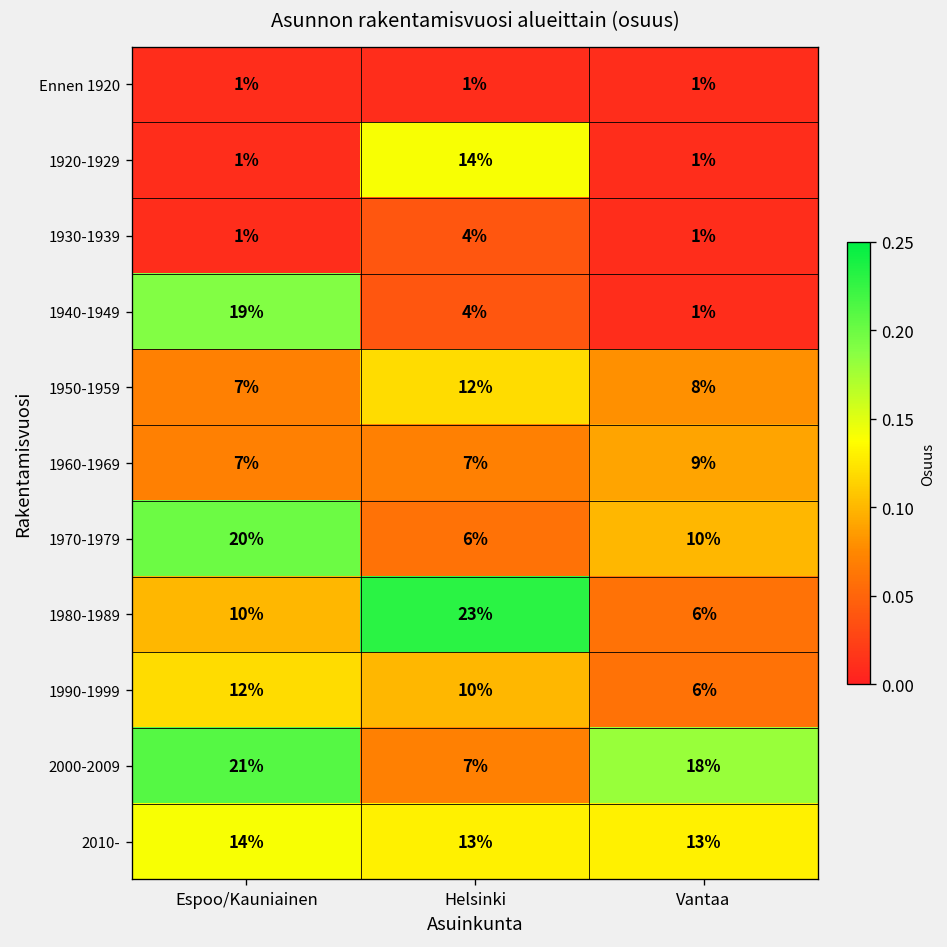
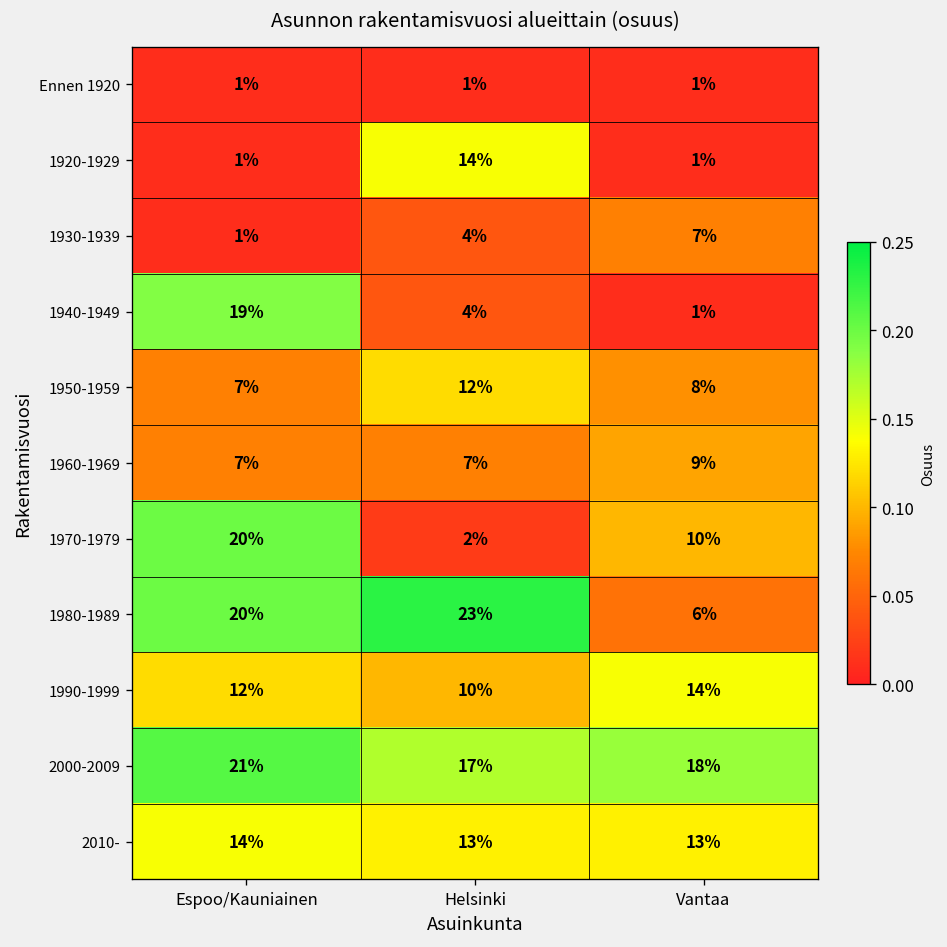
1930-1939, Vantaa: 1% -> 7%
1970-1979, Helsinki: 6% -> 2%
1980-1989, Espoo/Kauniainen: 10% -> 20%
1990-1999, Vantaa: 6% -> 14%
2000-2009, Helsinki: 7% -> 17%
